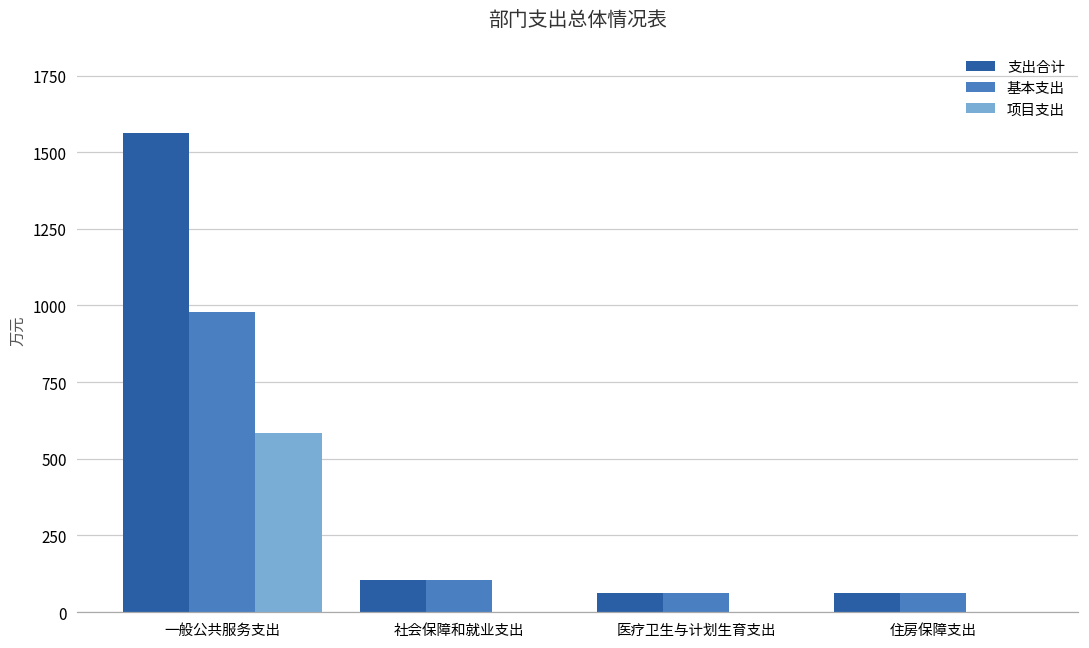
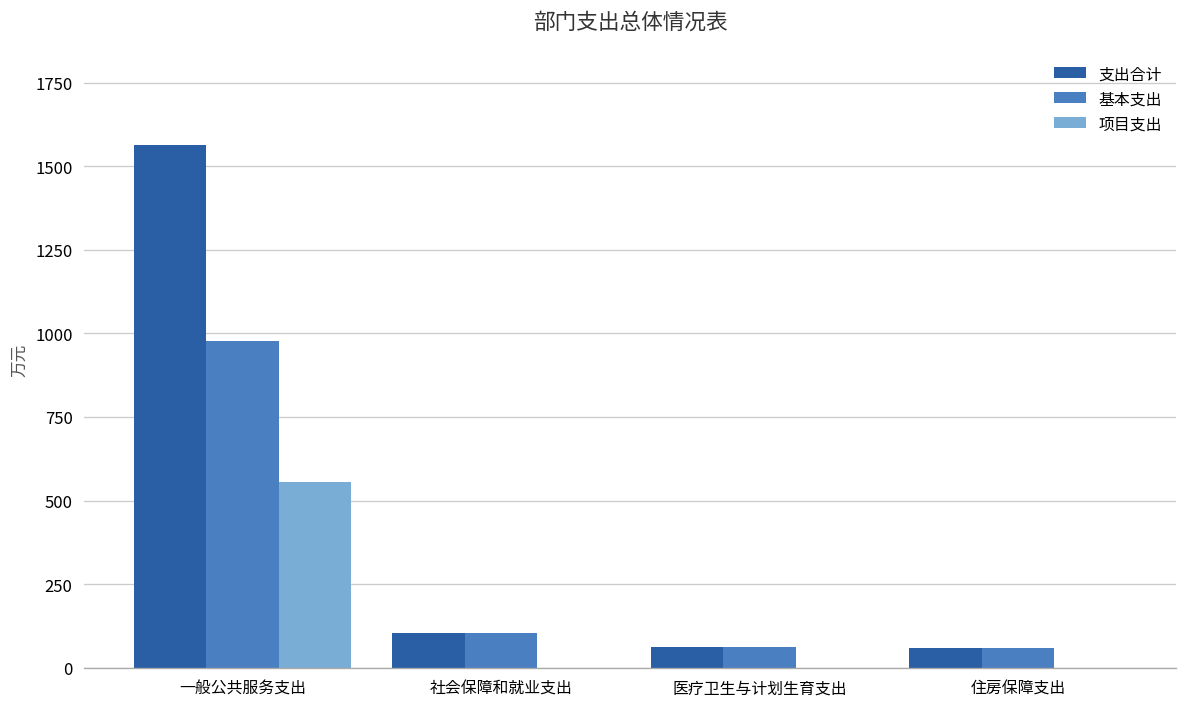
项目支出, 一般公共服务支出: 590 -> 560
